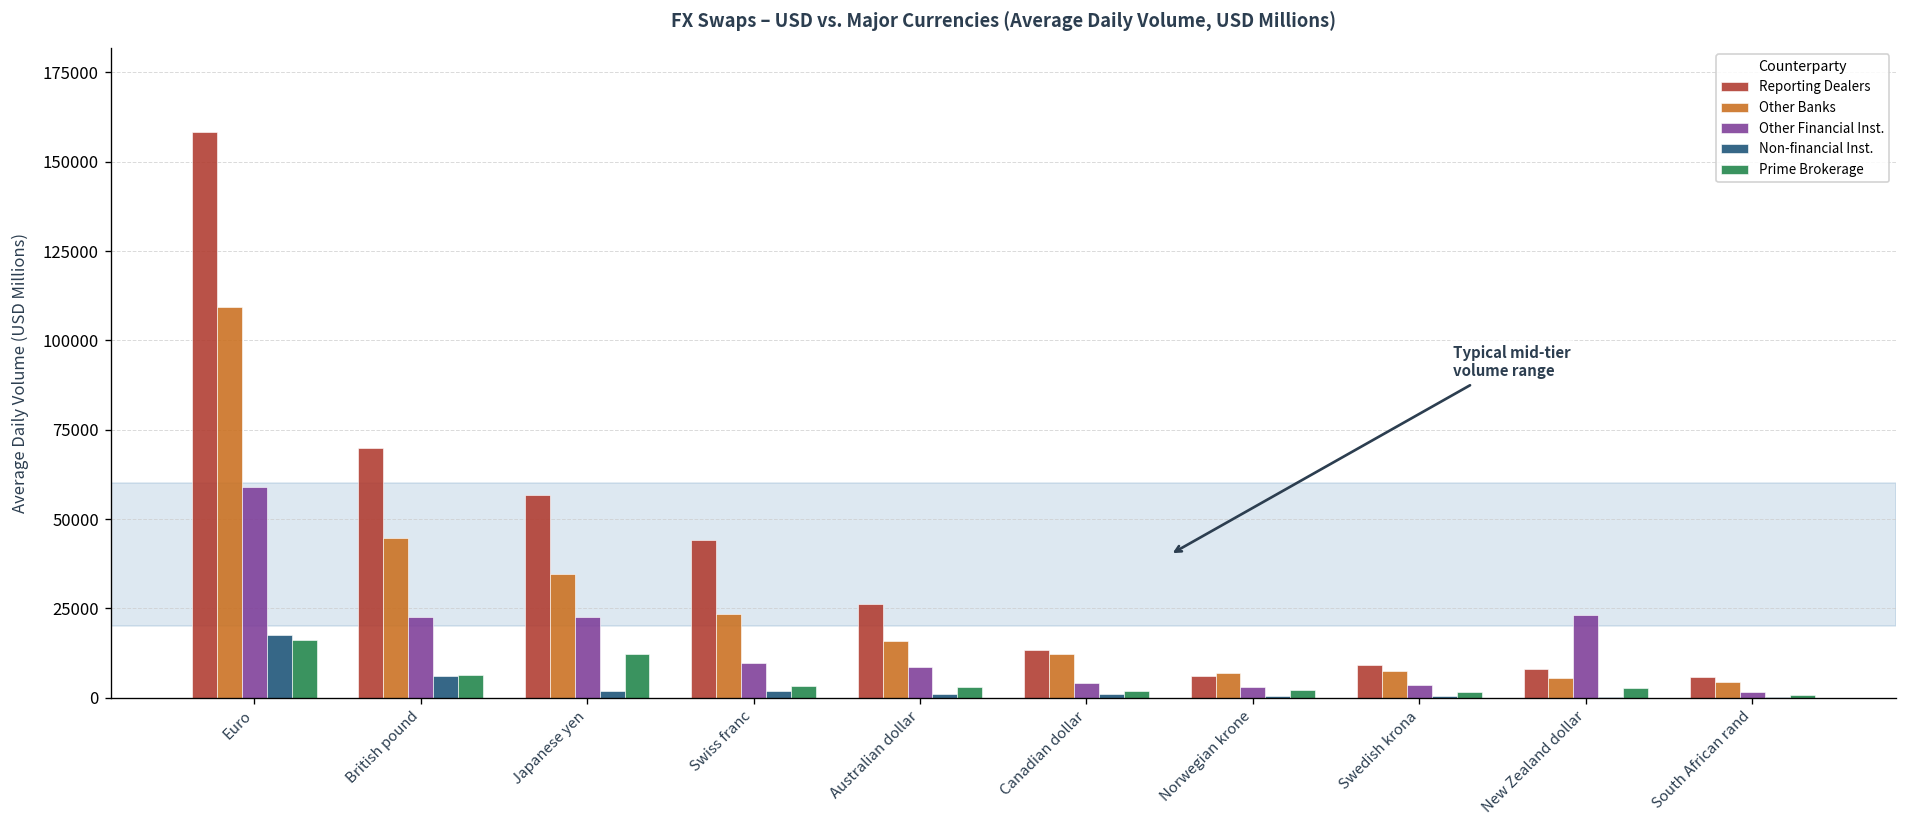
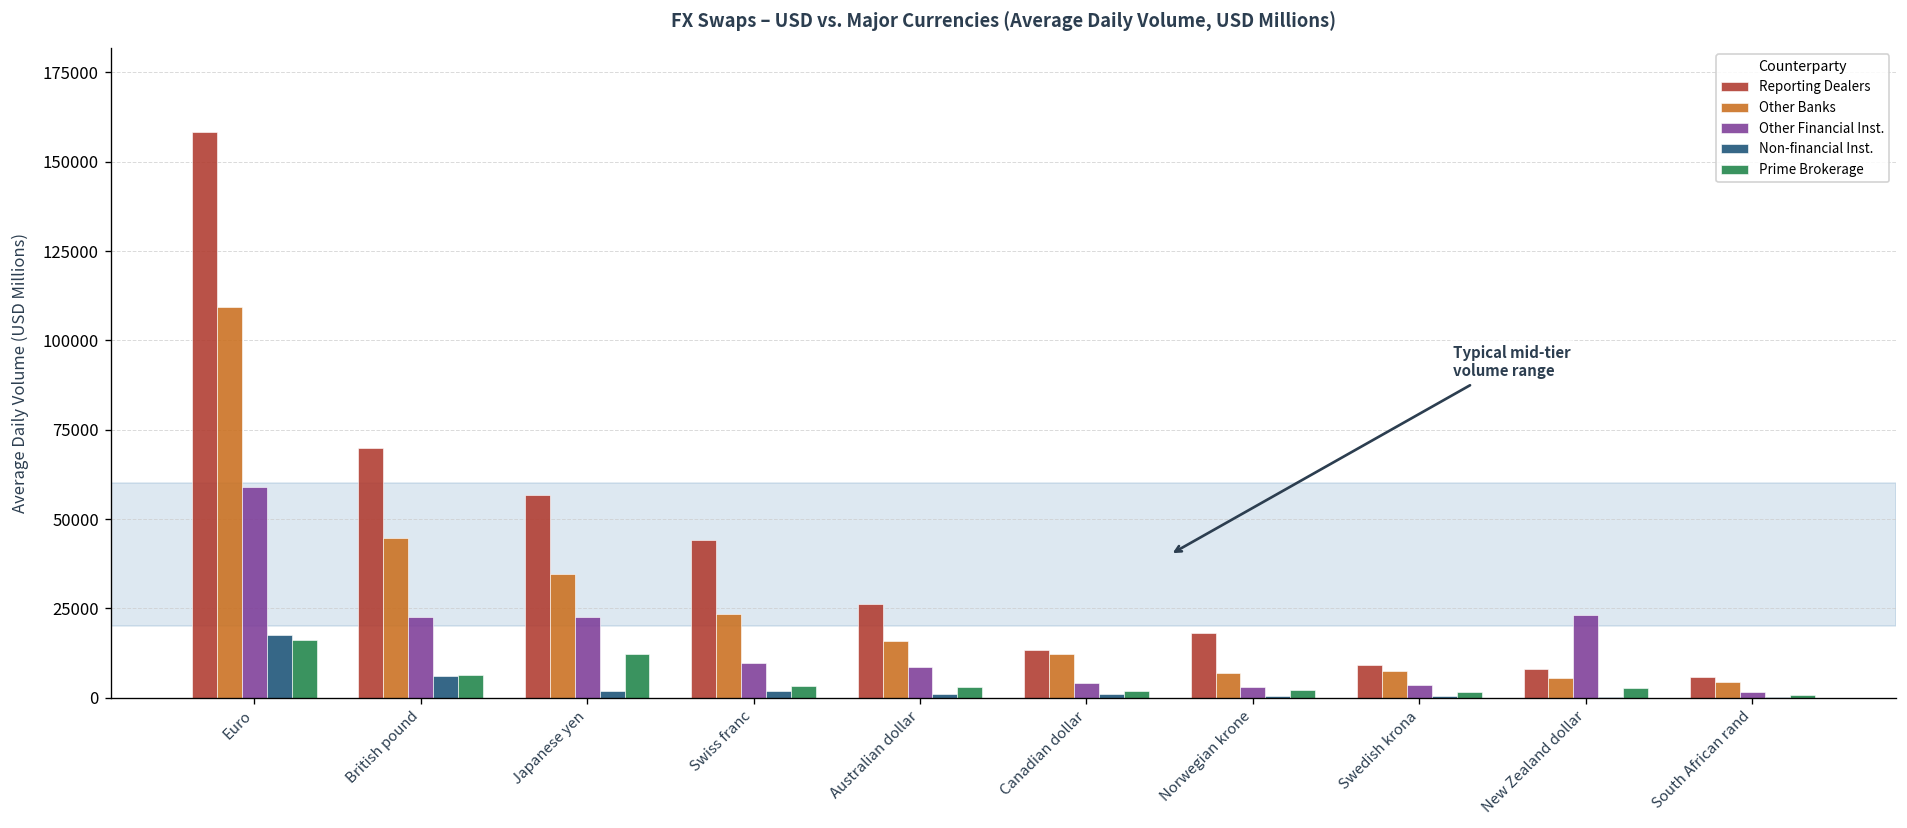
Reporting Dealers, Norwegian krone: 6000 -> 18000
